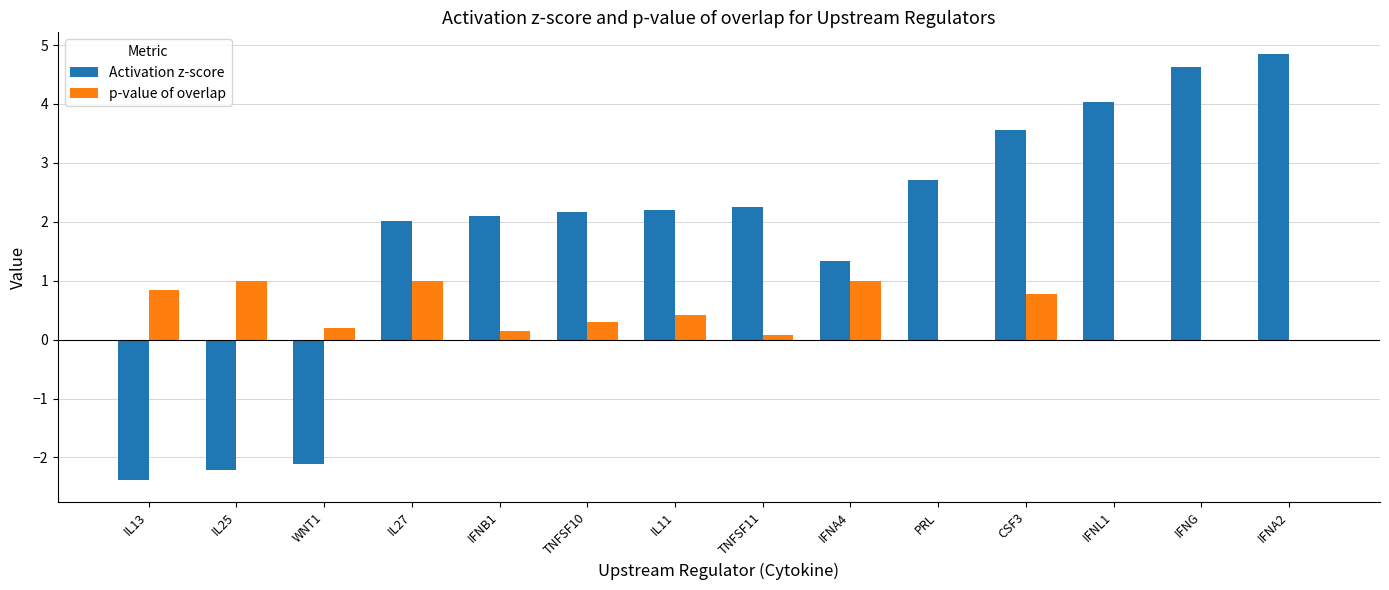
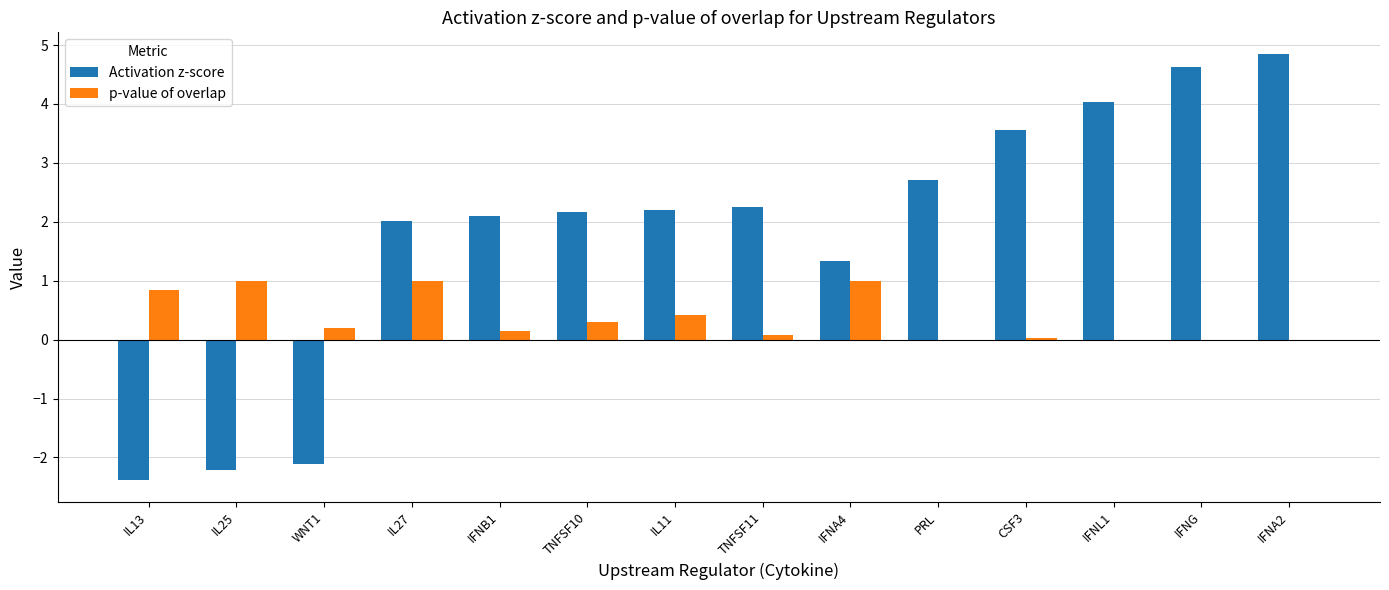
p-value of overlap, CSF3: 0.8 -> 0.0
